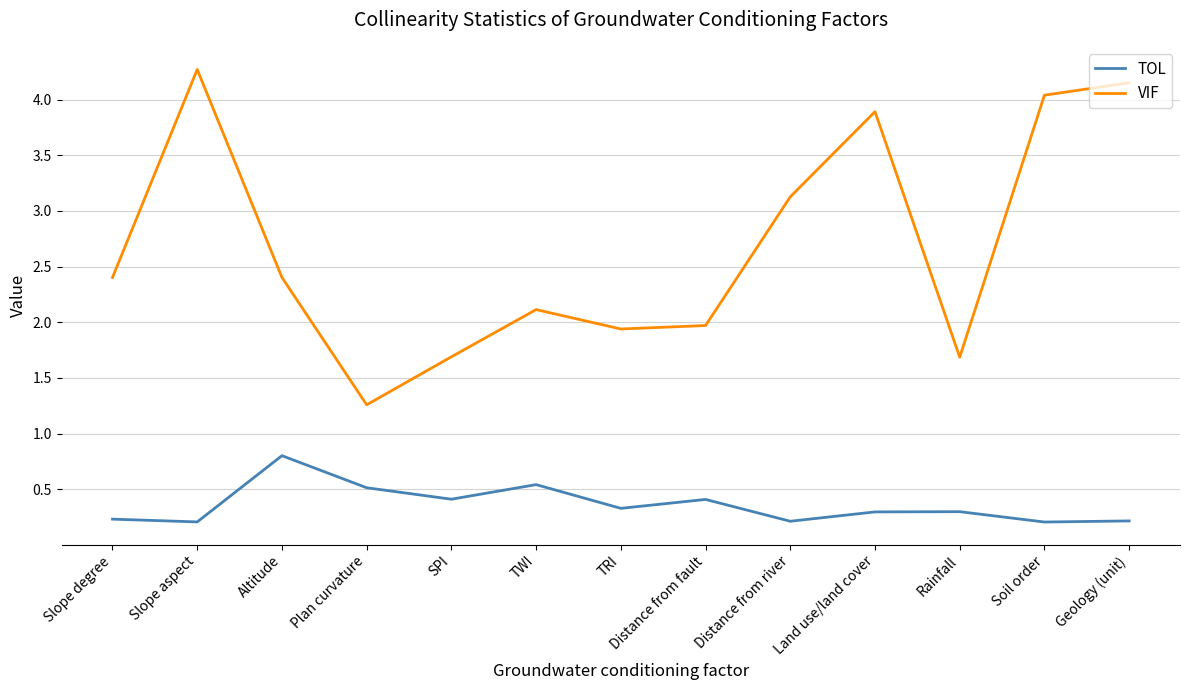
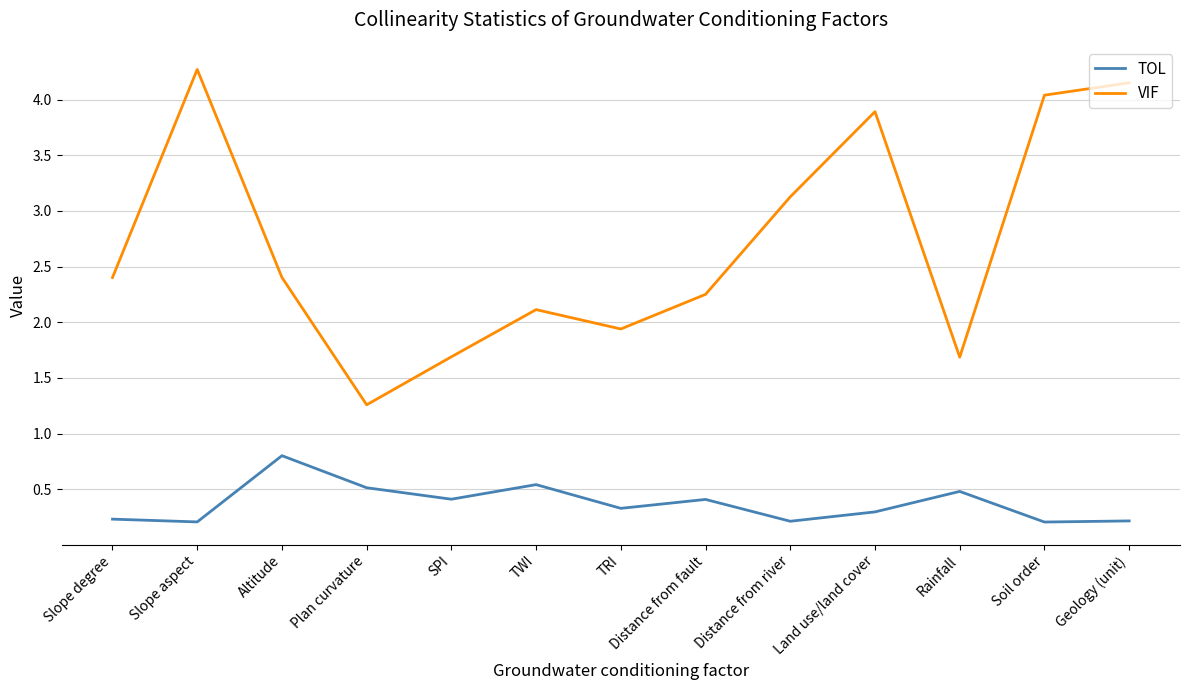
VIF, Distance from fault: 1.97 -> 2.25
TOL, Rainfall: 0.30 -> 0.48
